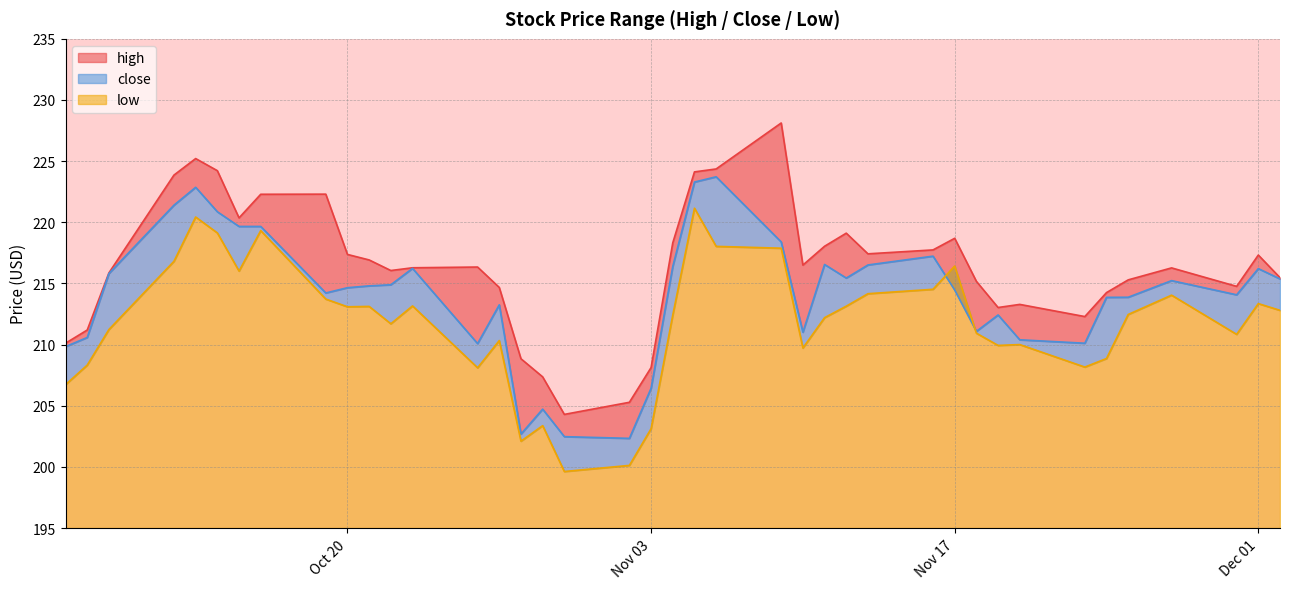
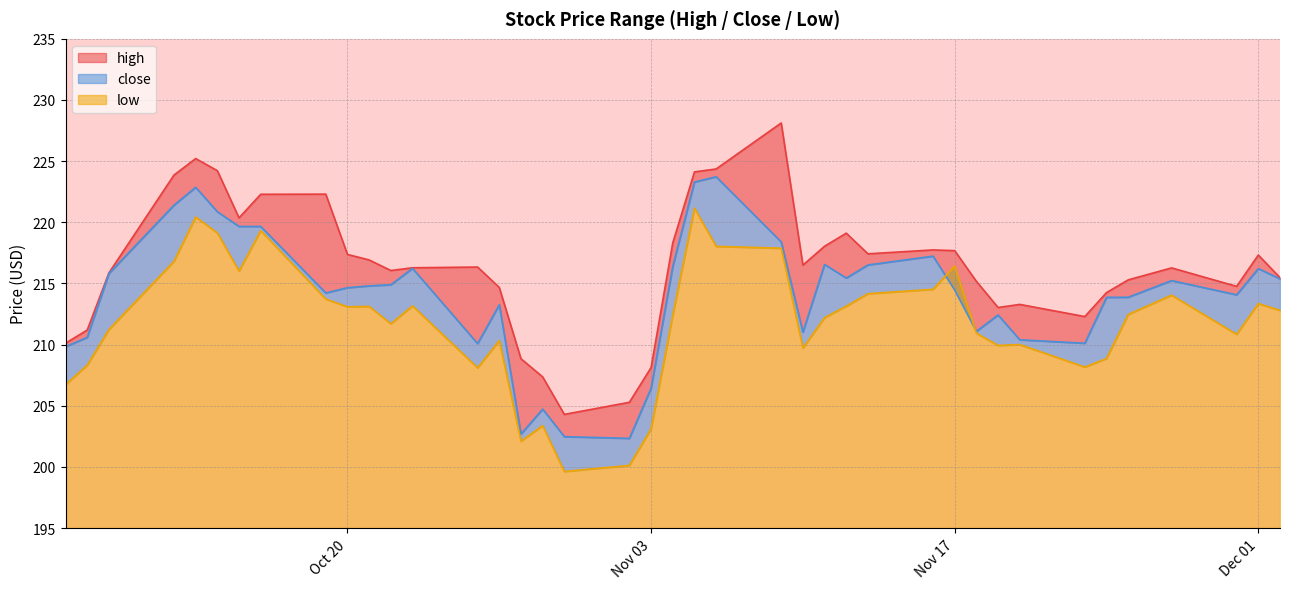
high, Nov 17: 218.7 -> 217.7
